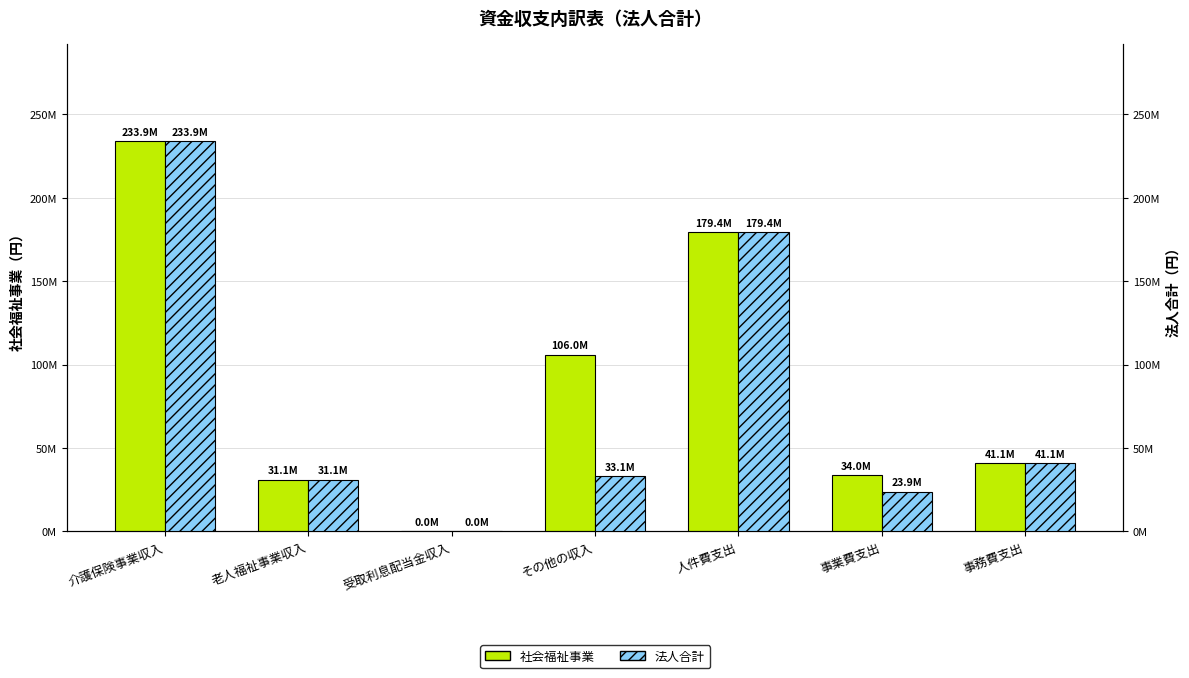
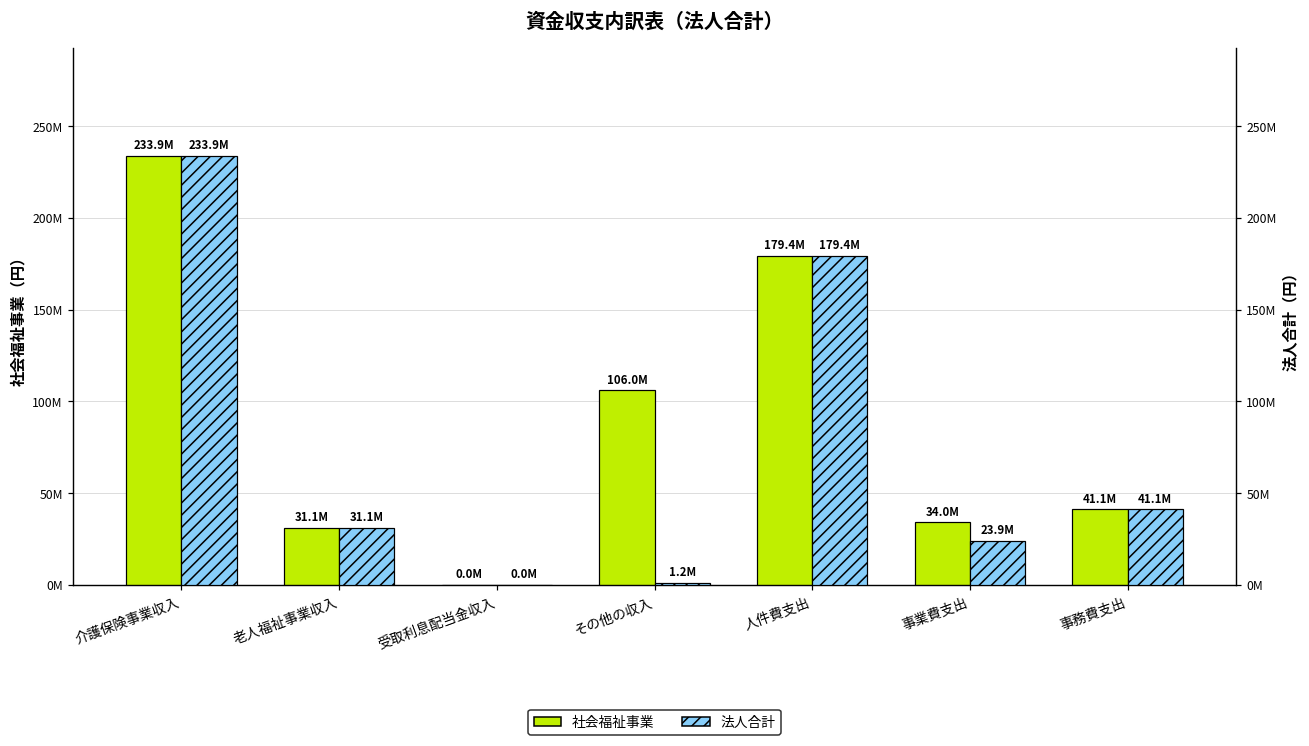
法人合計, その他の収入: 33.1M -> 1.2M
